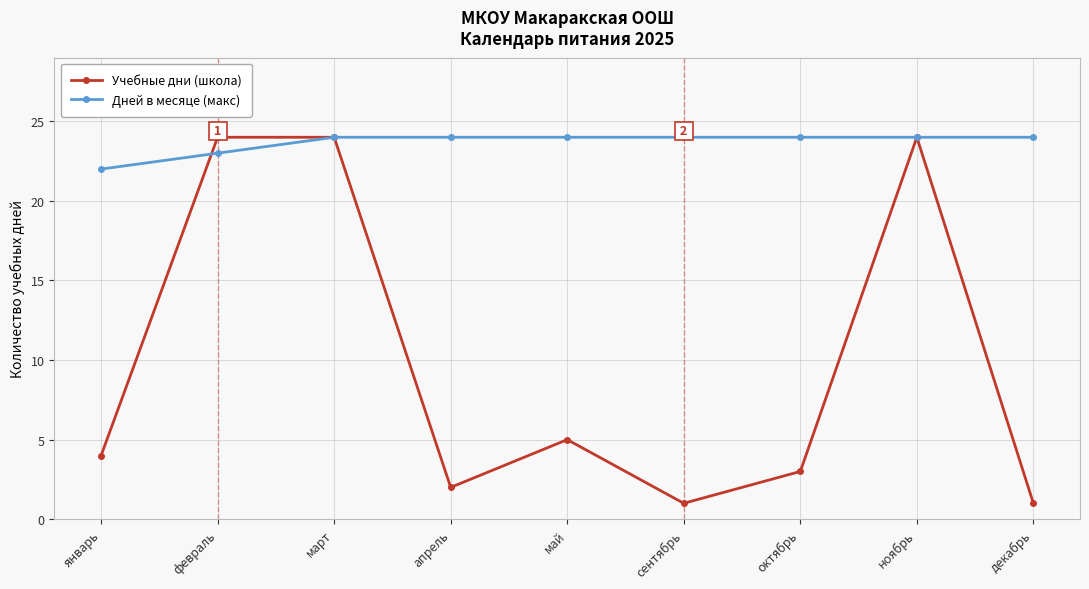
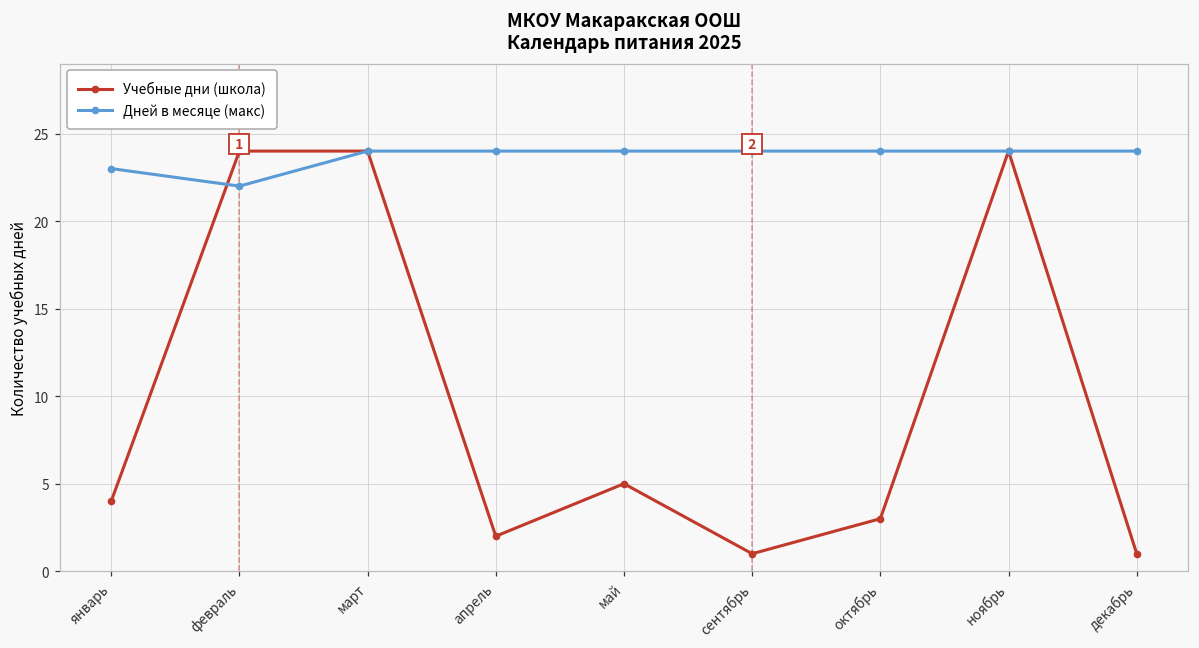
Дней в месяце (макс), январь: 22 -> 23
Дней в месяце (макс), февраль: 23 -> 22
